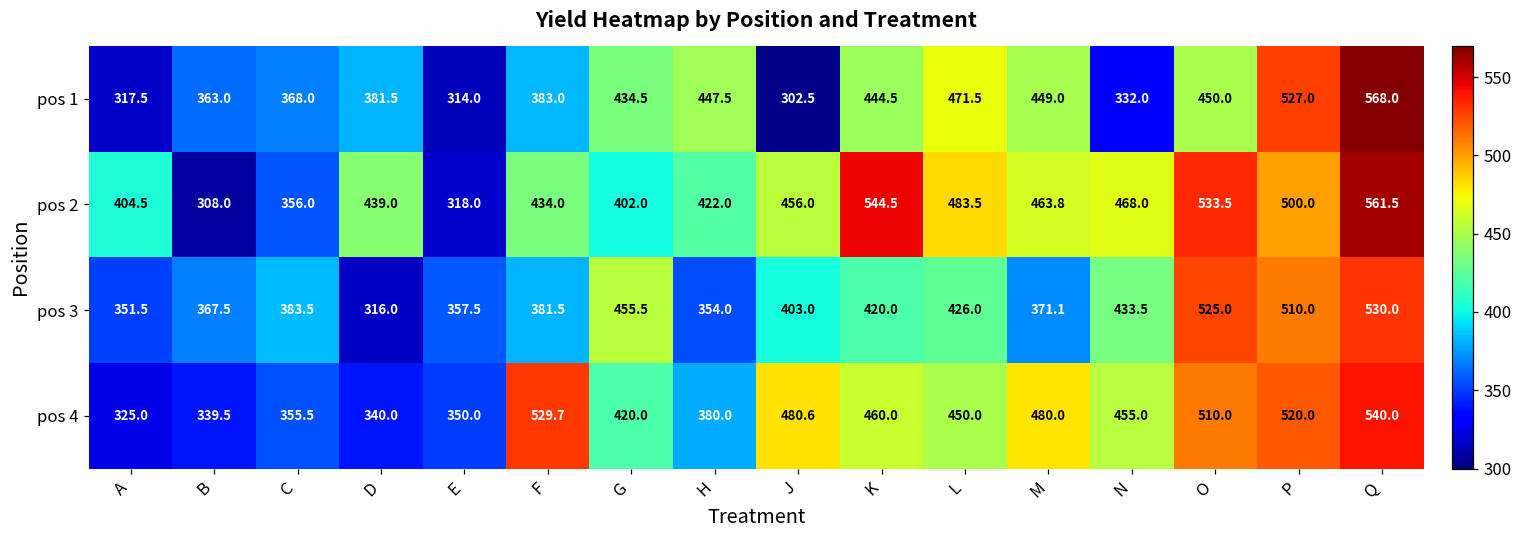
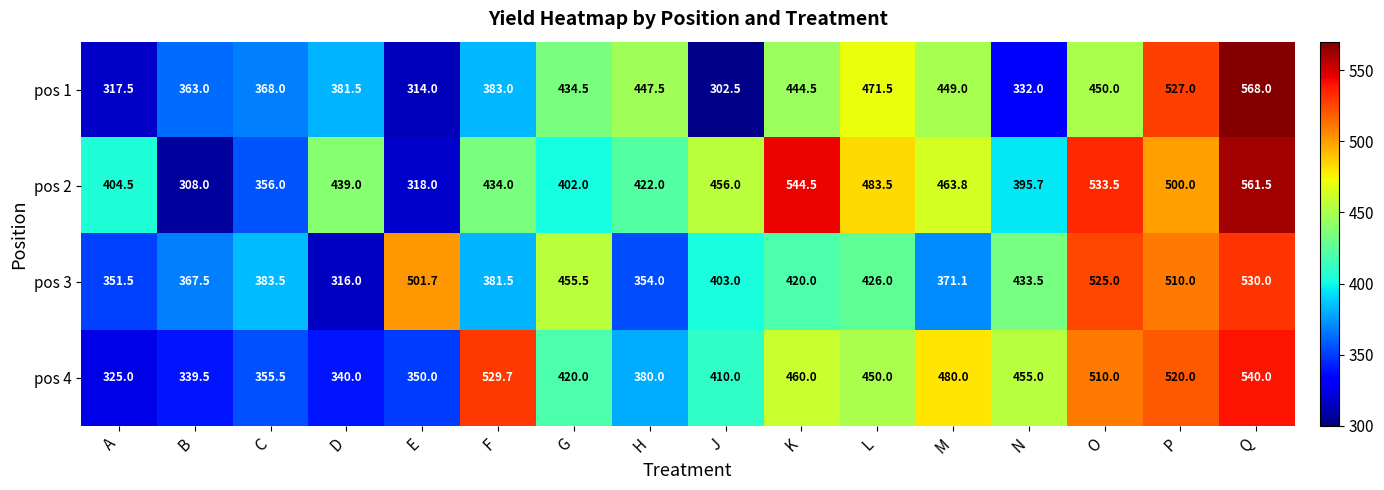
pos 2, N: 468.0 -> 395.7
pos 3, E: 357.5 -> 501.7
pos 4, J: 480.6 -> 410.0
